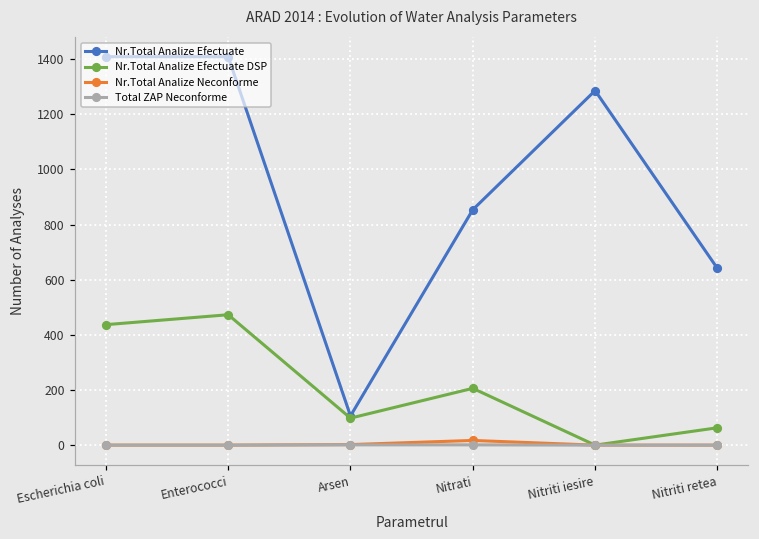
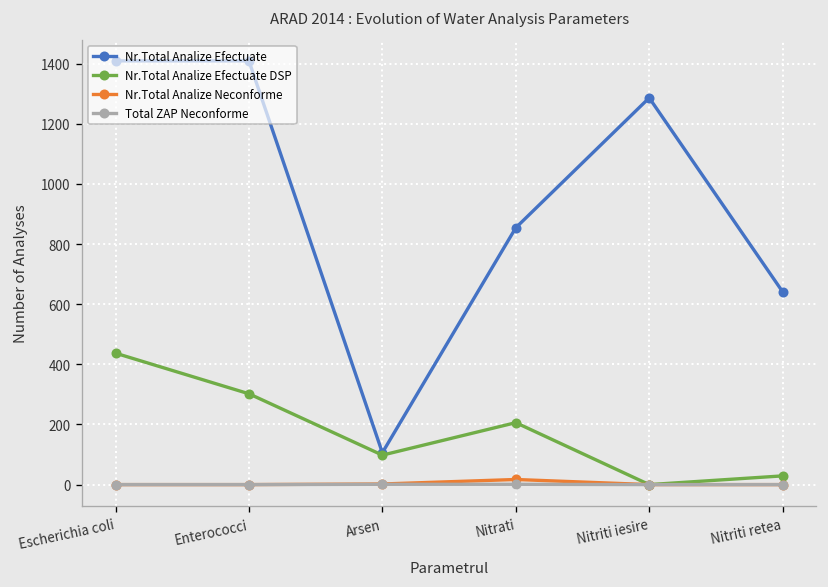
Nr.Total Analize Efectuate DSP, Enterococci: 470 -> 300
Nr.Total Analize Efectuate DSP, Nitriti retea: 60 -> 30
